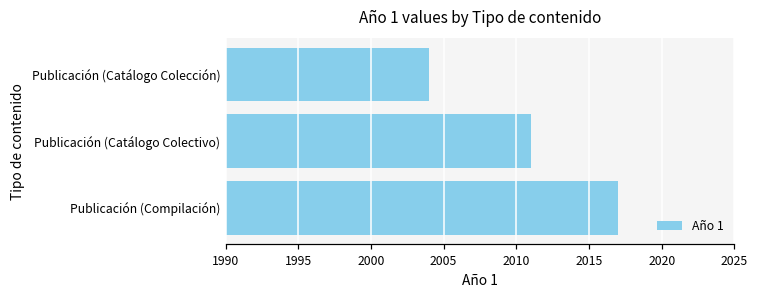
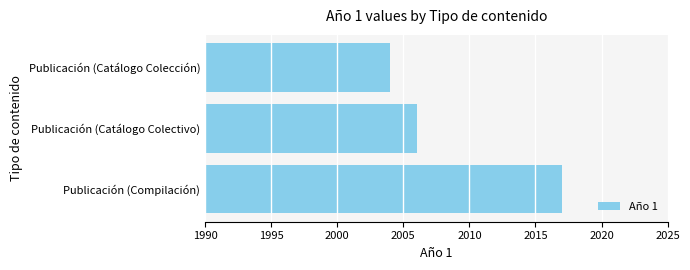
Publicación (Catálogo Colectivo): 2011 -> 2006
